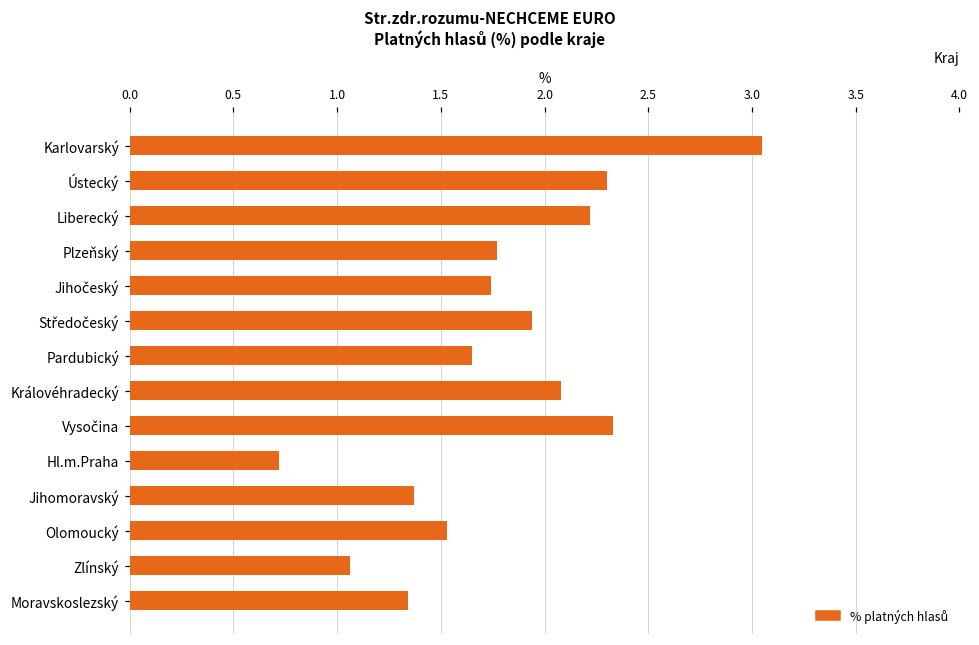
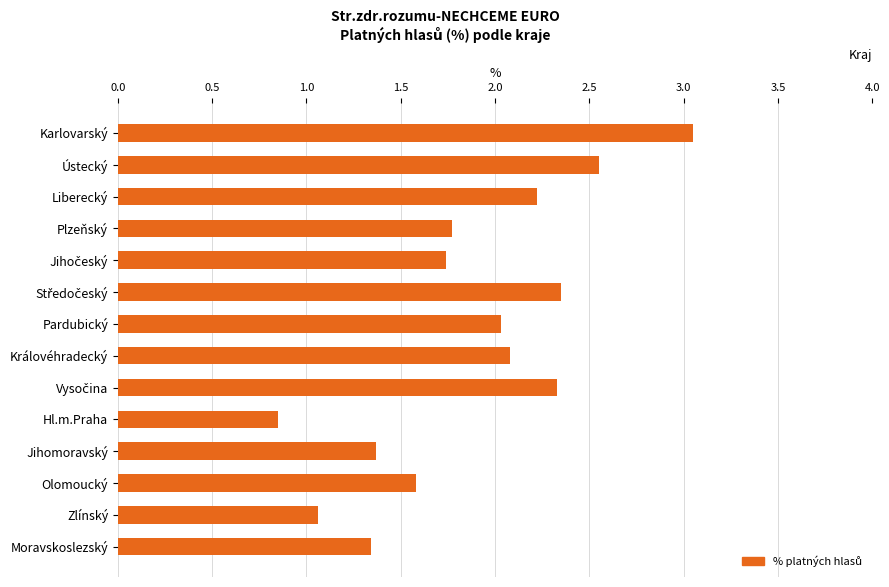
Ústecký: 2.30 -> 2.55
Středočeský: 1.94 -> 2.35
Pardubický: 1.65 -> 2.03
Hl.m.Praha: 0.72 -> 0.85
Olomoucký: 1.53 -> 1.58
